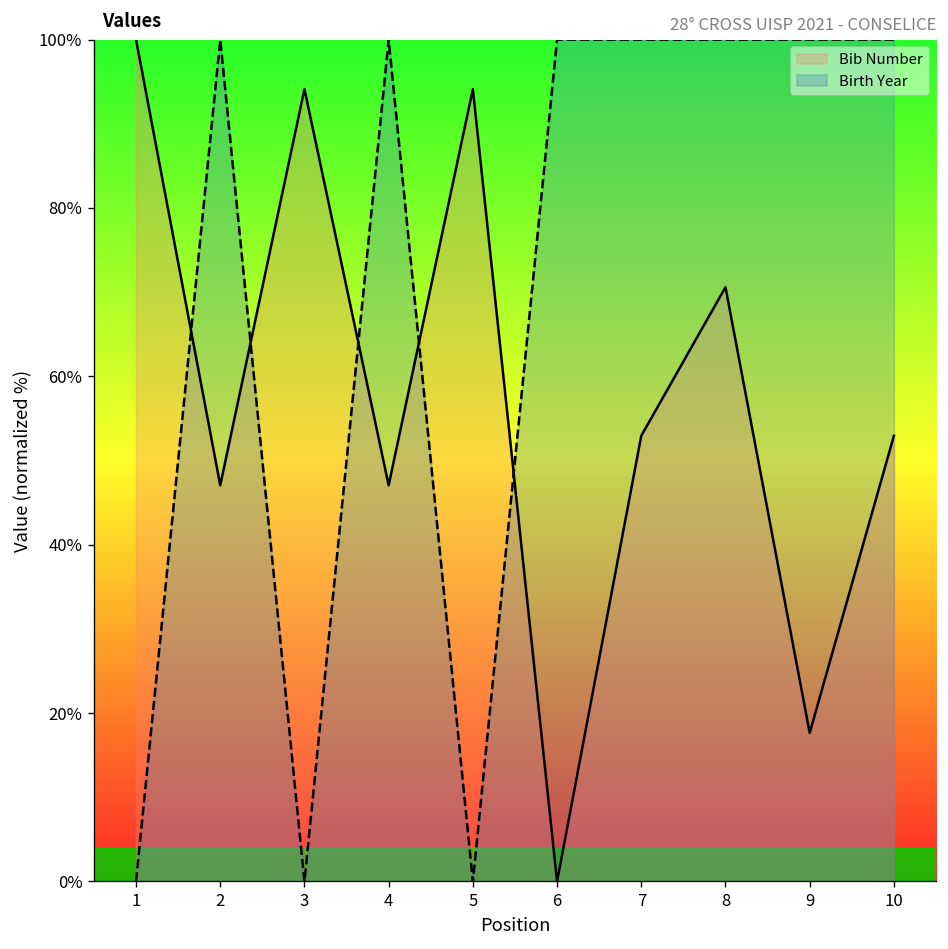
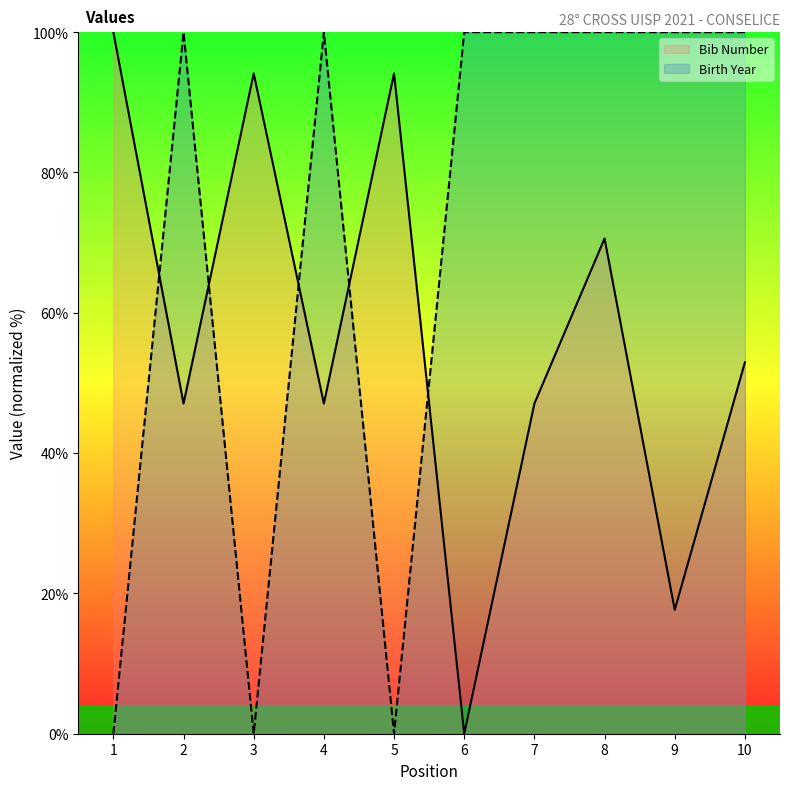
Bib Number, 7: 53% -> 47%
